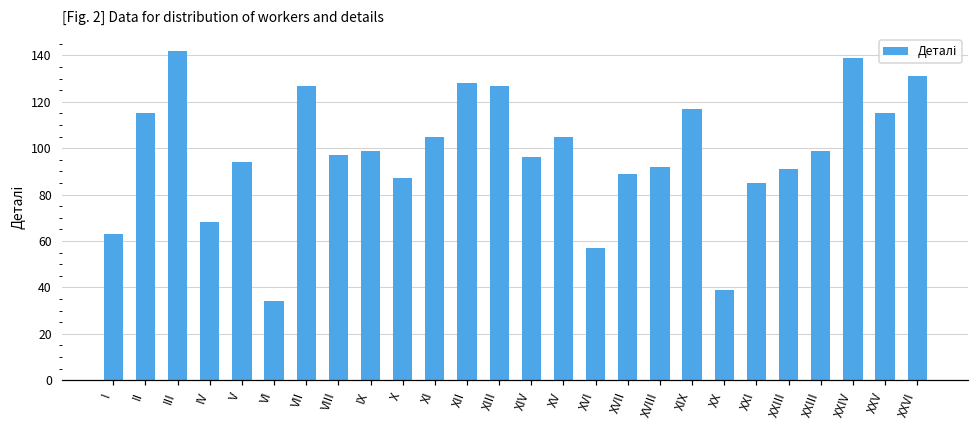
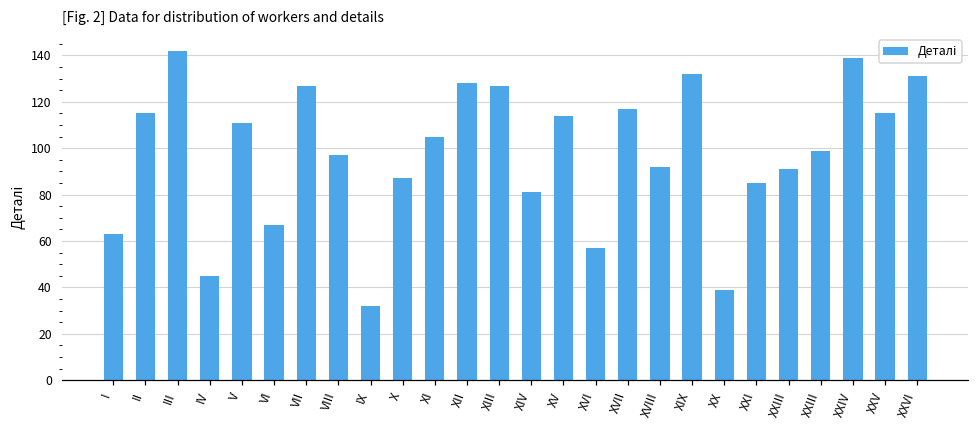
IV: 68 -> 45
V: 94 -> 111
VI: 34 -> 67
IX: 99 -> 32
XIV: 96 -> 81
XV: 105 -> 114
XVII: 89 -> 117
XIX: 117 -> 132
